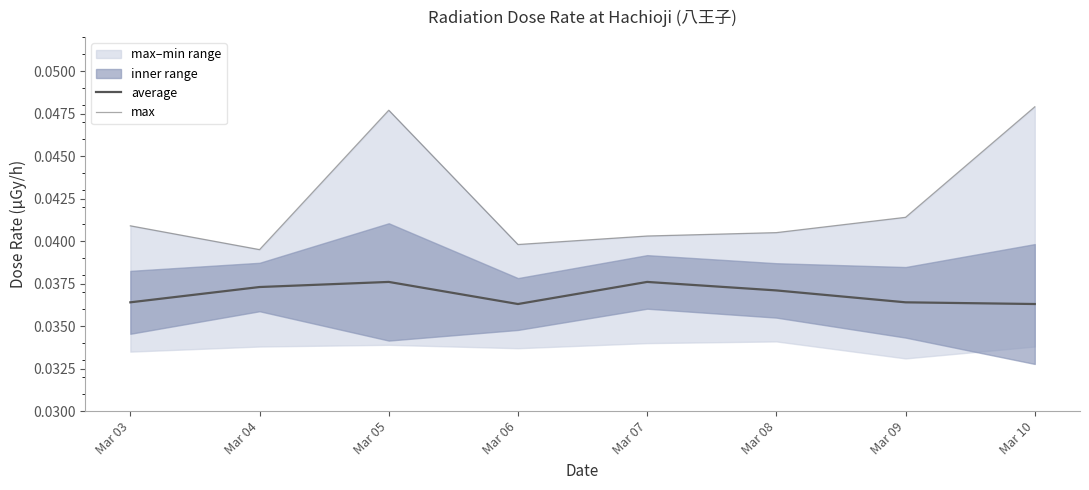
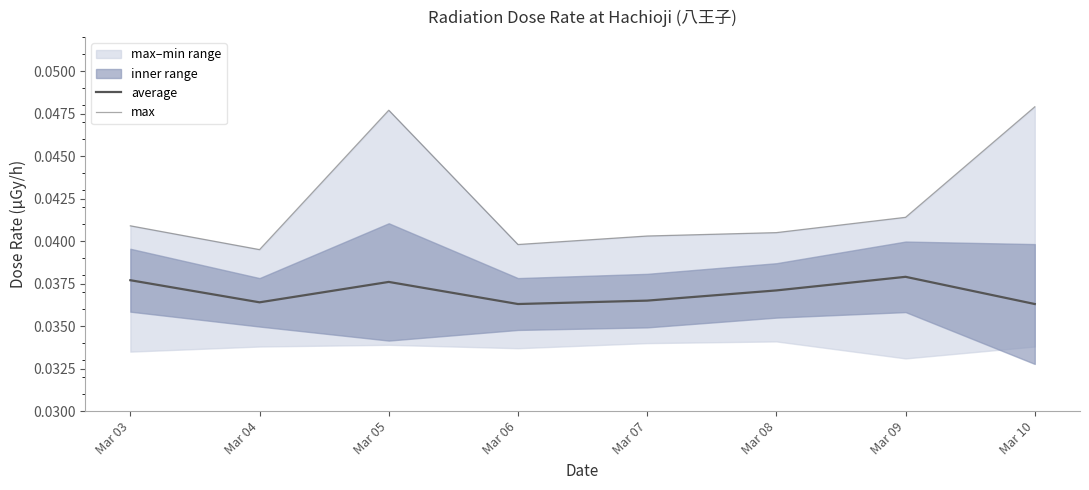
average, Mar 03: 0.0364 -> 0.0377
average, Mar 04: 0.0373 -> 0.0364
average, Mar 07: 0.0376 -> 0.0365
average, Mar 09: 0.0364 -> 0.0379
